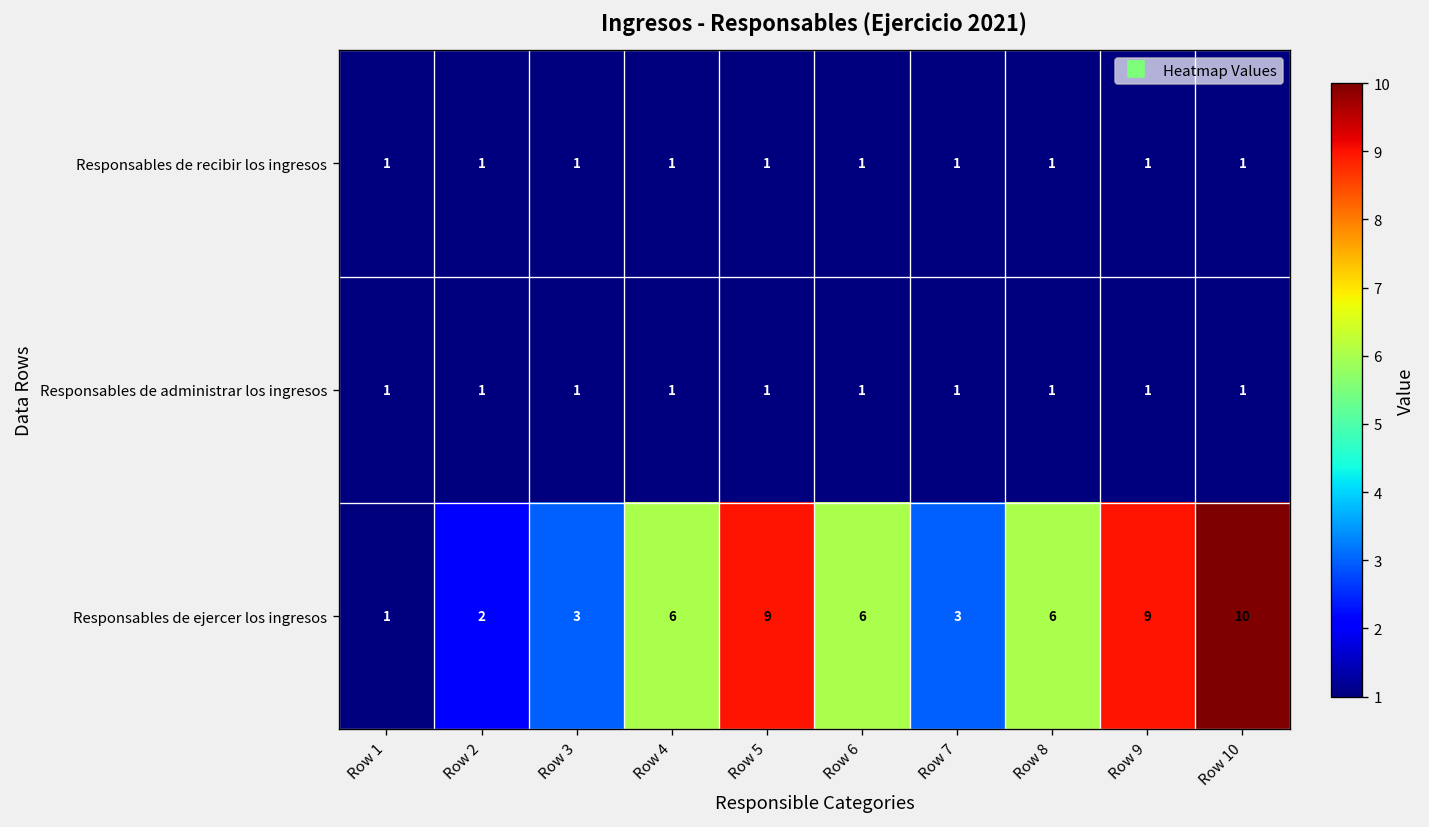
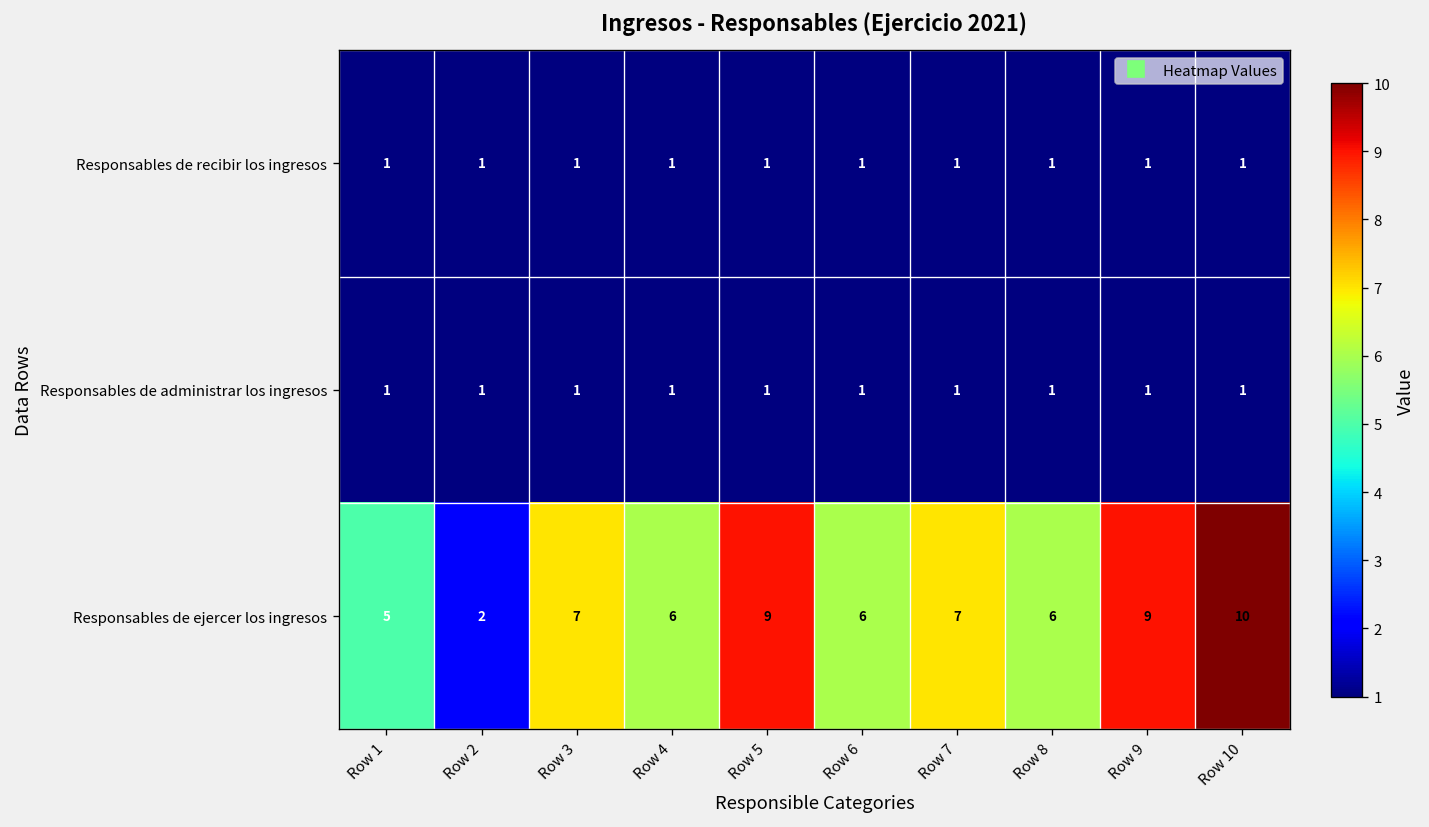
Responsables de ejercer los ingresos, Row 1: 1 -> 5
Responsables de ejercer los ingresos, Row 3: 3 -> 7
Responsables de ejercer los ingresos, Row 7: 3 -> 7
